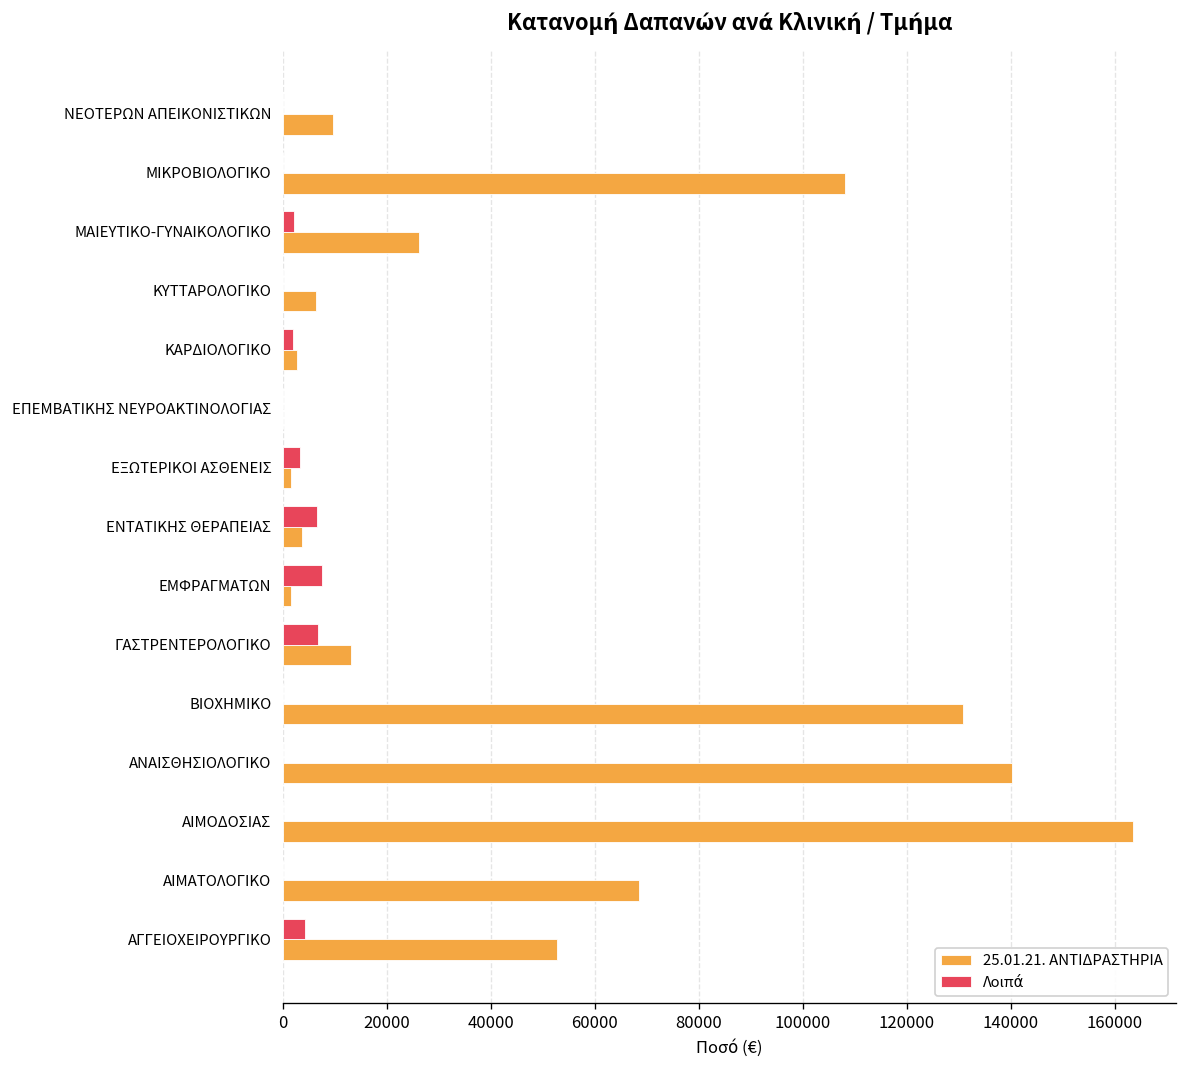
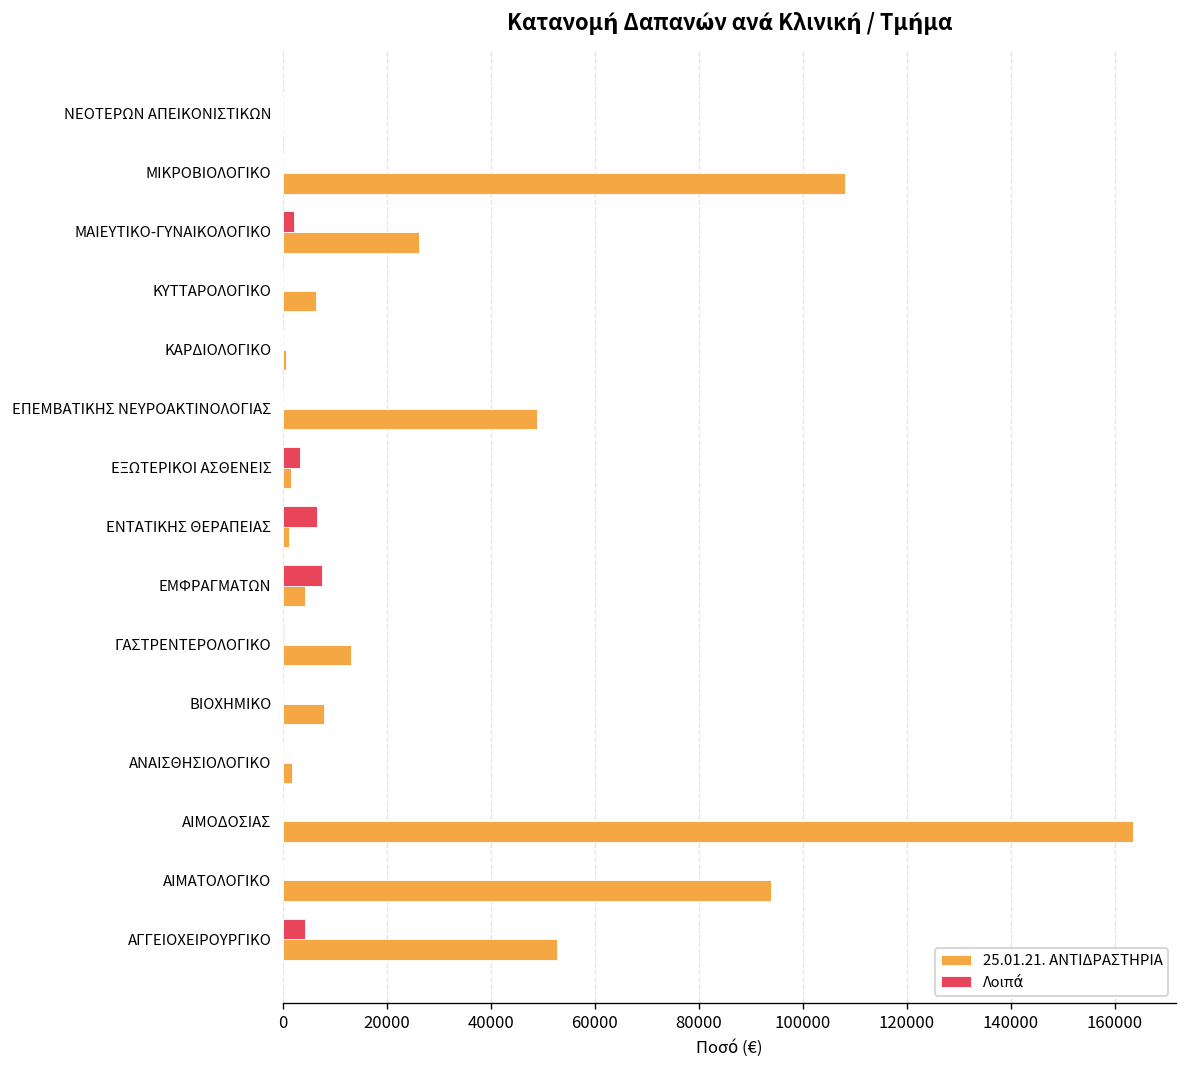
25.01.21. ΑΝΤΙΔΡΑΣΤΗΡΙΑ, ΝΕΟΤΕΡΩΝ ΑΠΕΙΚΟΝΙΣΤΙΚΩΝ: 10000 -> 0
Λοιπά, ΚΑΡΔΙΟΛΟΓΙΚΟ: 2000 -> 0
25.01.21. ΑΝΤΙΔΡΑΣΤΗΡΙΑ, ΚΑΡΔΙΟΛΟΓΙΚΟ: 3000 -> 1000
25.01.21. ΑΝΤΙΔΡΑΣΤΗΡΙΑ, ΕΠΕΜΒΑΤΙΚΗΣ ΝΕΥΡΟΑΚΤΙΝΟΛΟΓΙΑΣ: 0 -> 49000
25.01.21. ΑΝΤΙΔΡΑΣΤΗΡΙΑ, ΕΝΤΑΤΙΚΗΣ ΘΕΡΑΠΕΙΑΣ: 4000 -> 1000
25.01.21. ΑΝΤΙΔΡΑΣΤΗΡΙΑ, ΕΜΦΡΑΓΜΑΤΩΝ: 1000 -> 4000
Λοιπά, ΓΑΣΤΡΕΝΤΕΡΟΛΟΓΙΚΟ: 7000 -> 0
25.01.21. ΑΝΤΙΔΡΑΣΤΗΡΙΑ, ΒΙΟΧΗΜΙΚΟ: 131000 -> 8000
25.01.21. ΑΝΤΙΔΡΑΣΤΗΡΙΑ, ΑΝΑΙΣΘΗΣΙΟΛΟΓΙΚΟ: 140000 -> 2000
25.01.21. ΑΝΤΙΔΡΑΣΤΗΡΙΑ, ΑΙΜΑΤΟΛΟΓΙΚΟ: 68000 -> 94000
